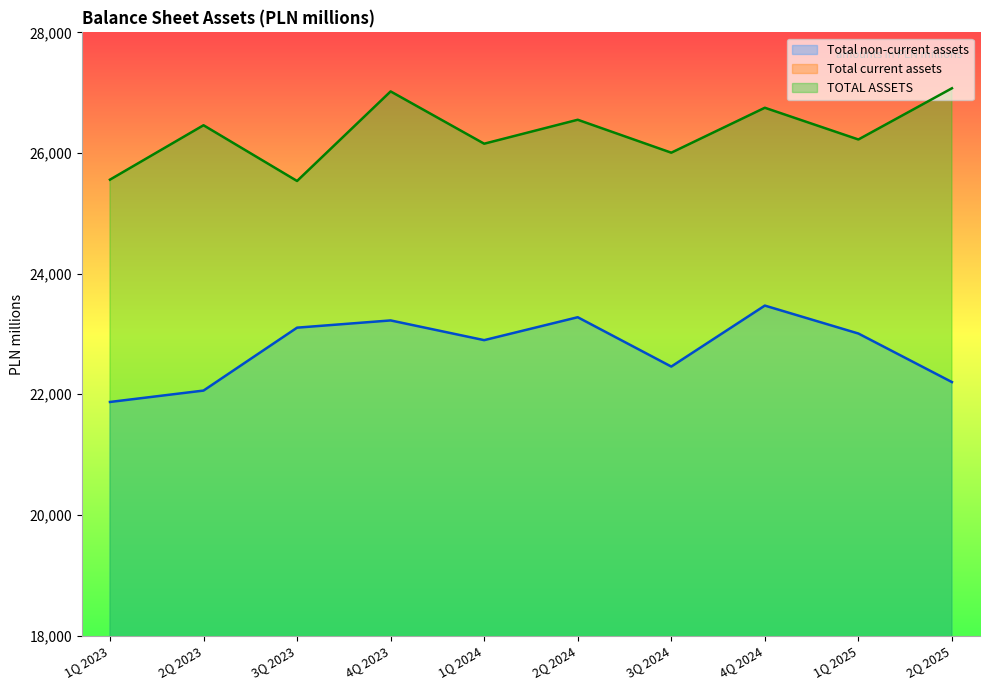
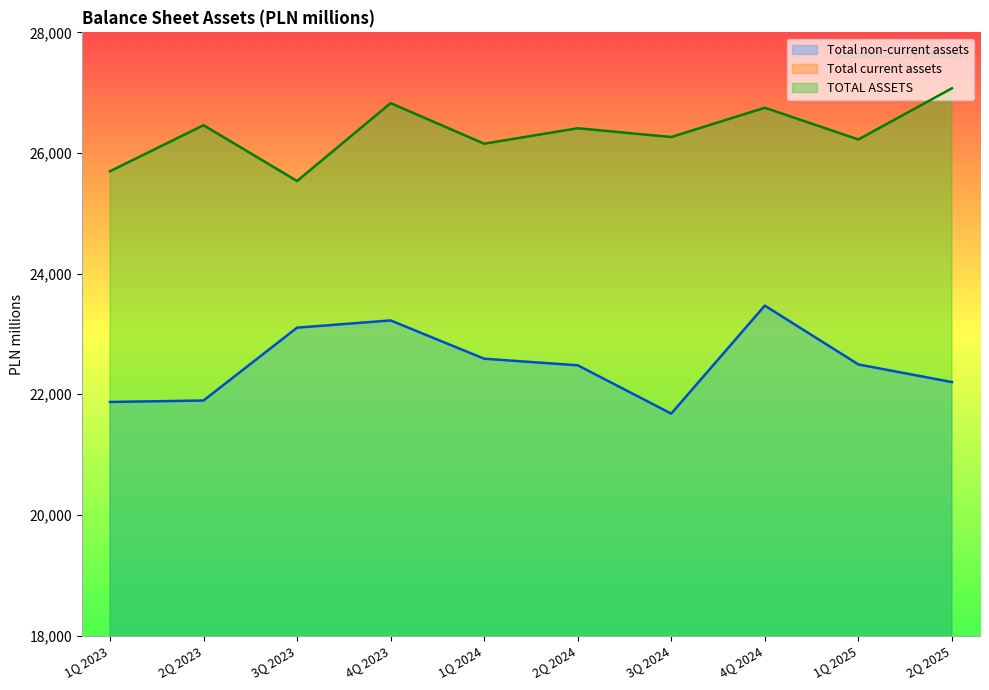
TOTAL ASSETS, 1Q 2023: 25,600 -> 25,700
Total non-current assets, 2Q 2023: 22,100 -> 21,900
TOTAL ASSETS, 4Q 2023: 27,000 -> 26,800
Total non-current assets, 1Q 2024: 22,900 -> 22,600
Total non-current assets, 2Q 2024: 23,300 -> 22,500
TOTAL ASSETS, 2Q 2024: 26,600 -> 26,400
Total non-current assets, 3Q 2024: 22,500 -> 21,700
TOTAL ASSETS, 3Q 2024: 26,000 -> 26,300
Total non-current assets, 1Q 2025: 23,000 -> 22,500
